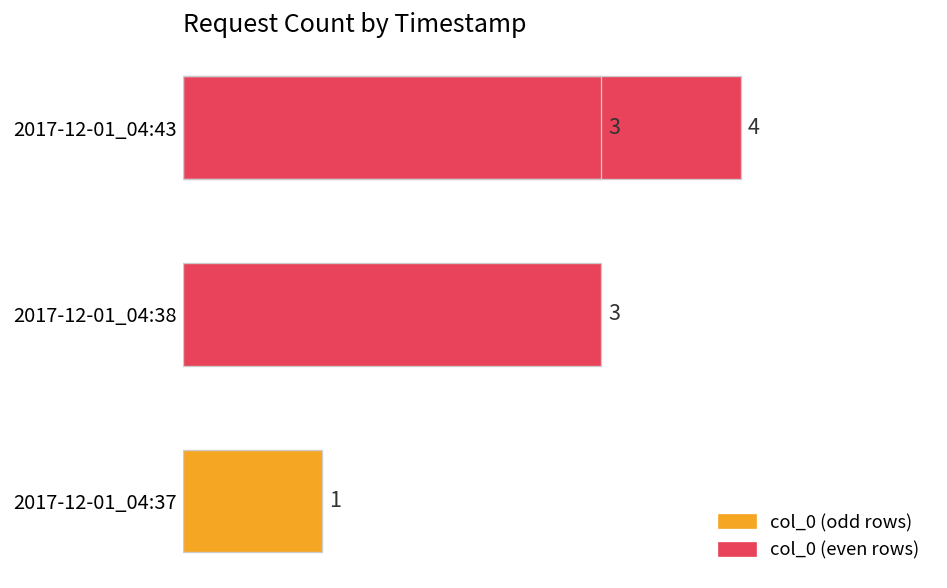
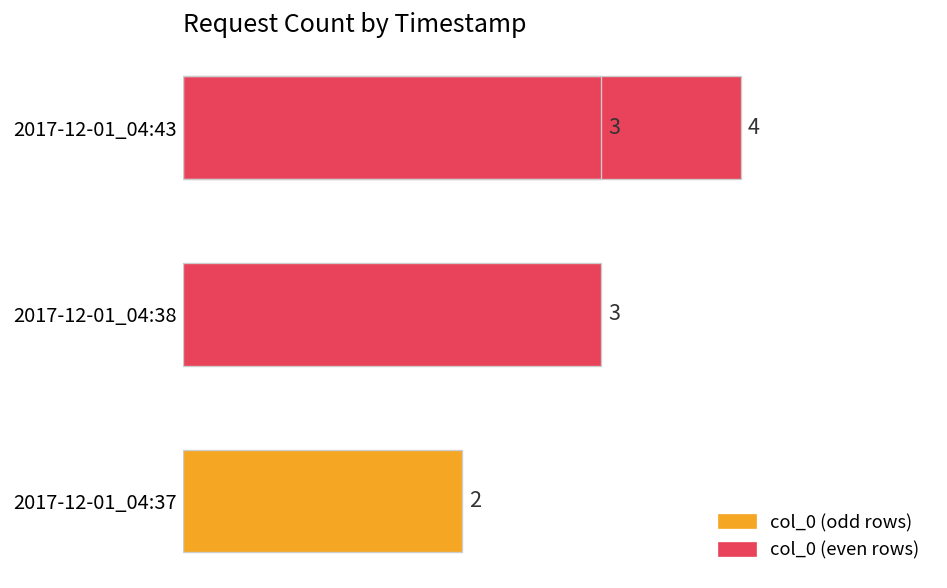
2017-12-01_04:37: 1 -> 2
